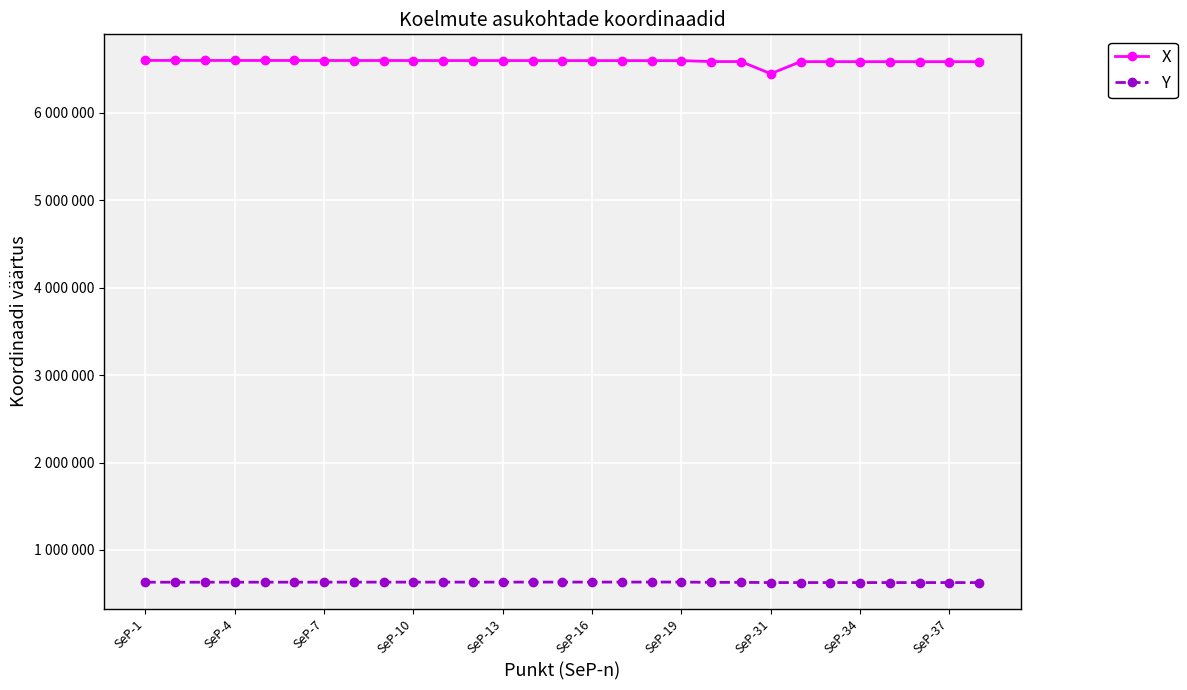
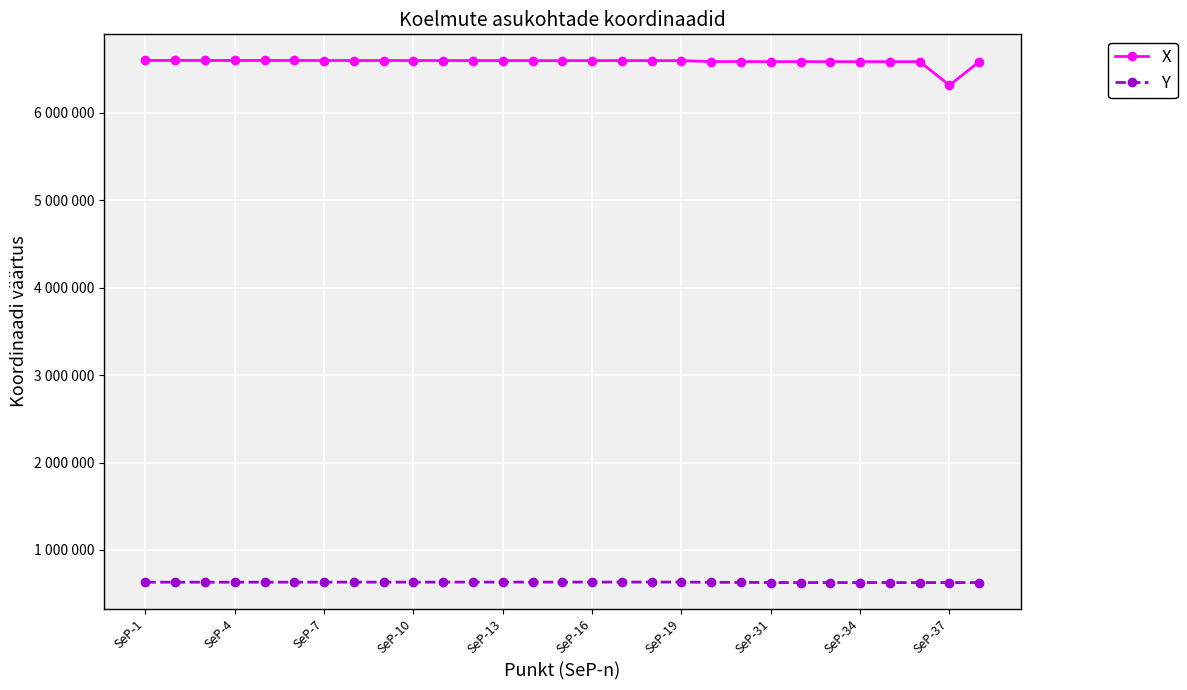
X, SeP-31: 6400000 -> 6600000
X, SeP-37: 6600000 -> 6300000
